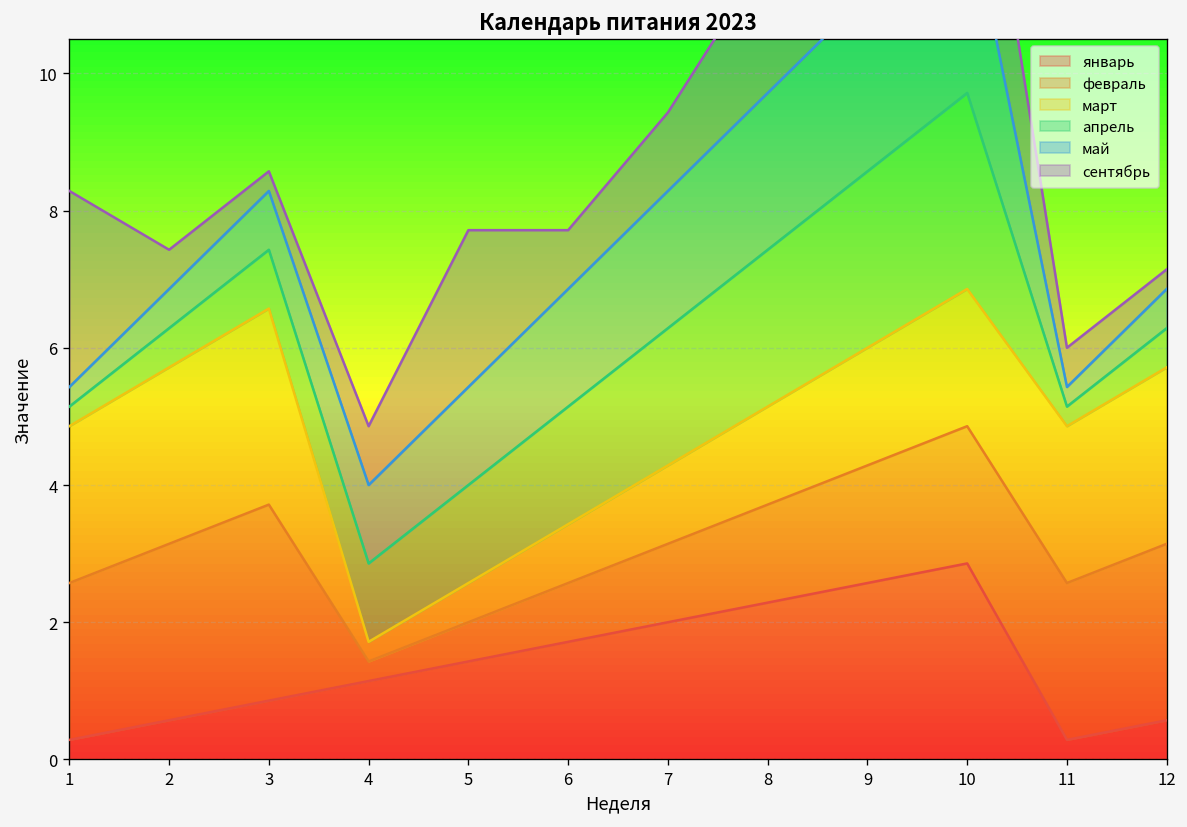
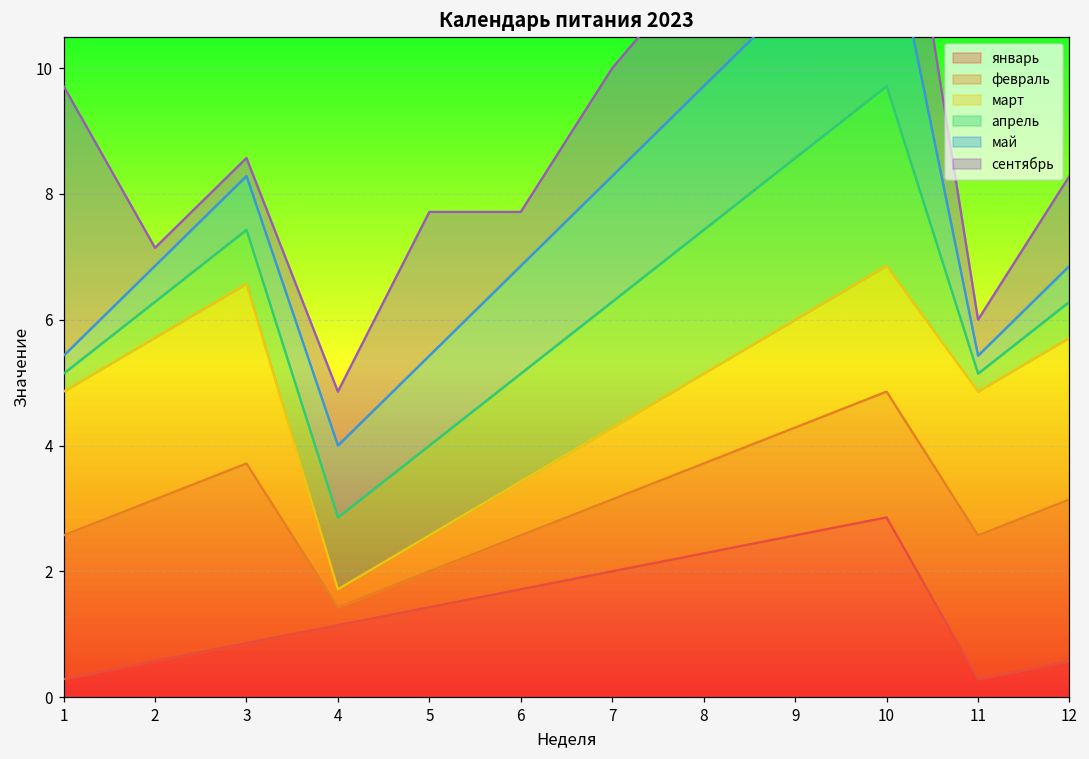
сентябрь, 1: 2.9 -> 4.3
сентябрь, 2: 0.6 -> 0.3
сентябрь, 7: 1.1 -> 1.7
сентябрь, 12: 0.3 -> 1.4
